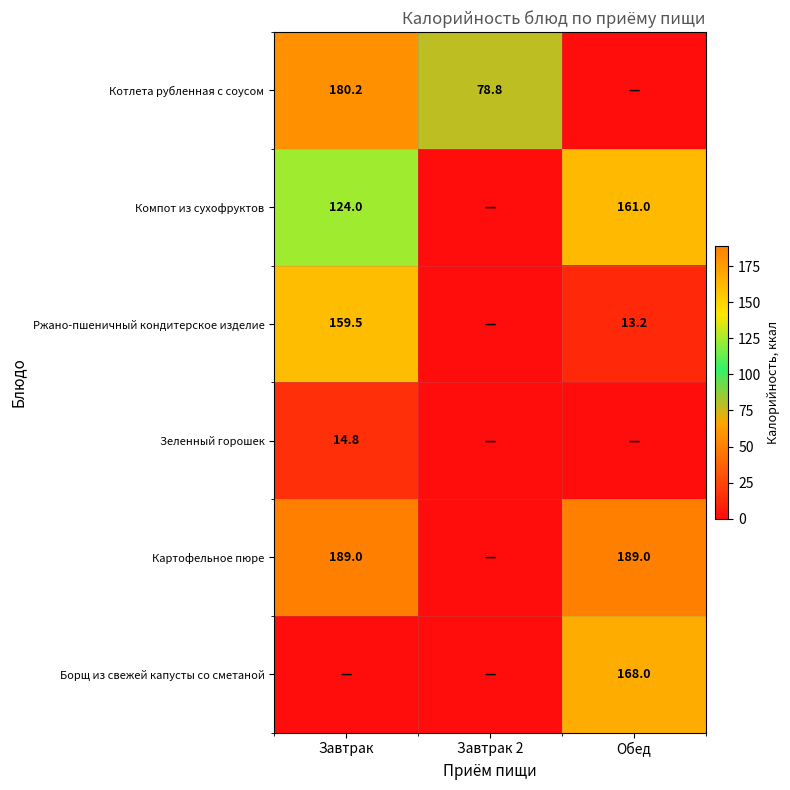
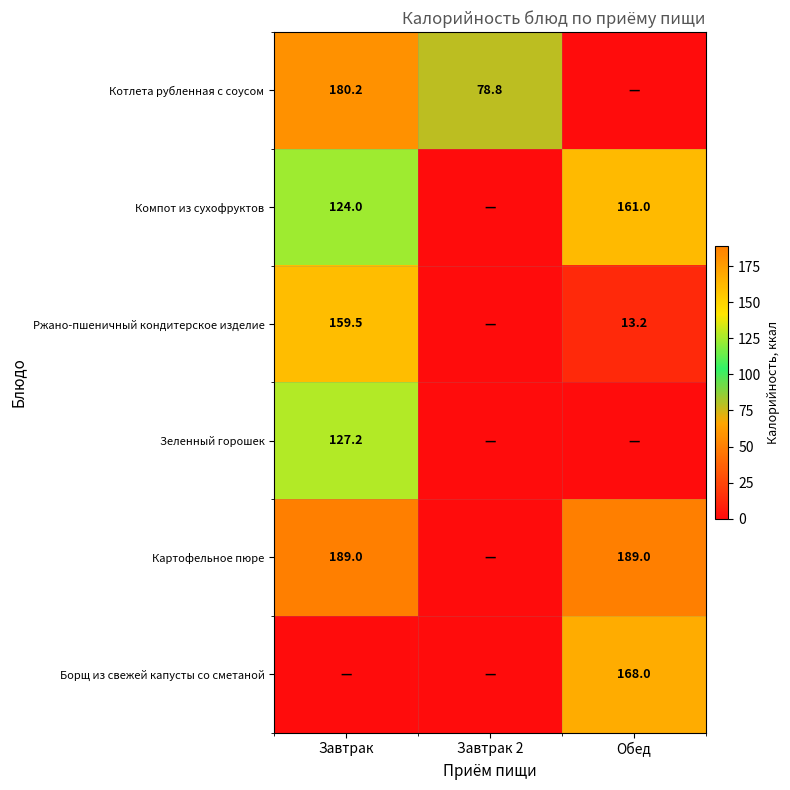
Зеленный горошек, Завтрак: 14.8 -> 127.2
